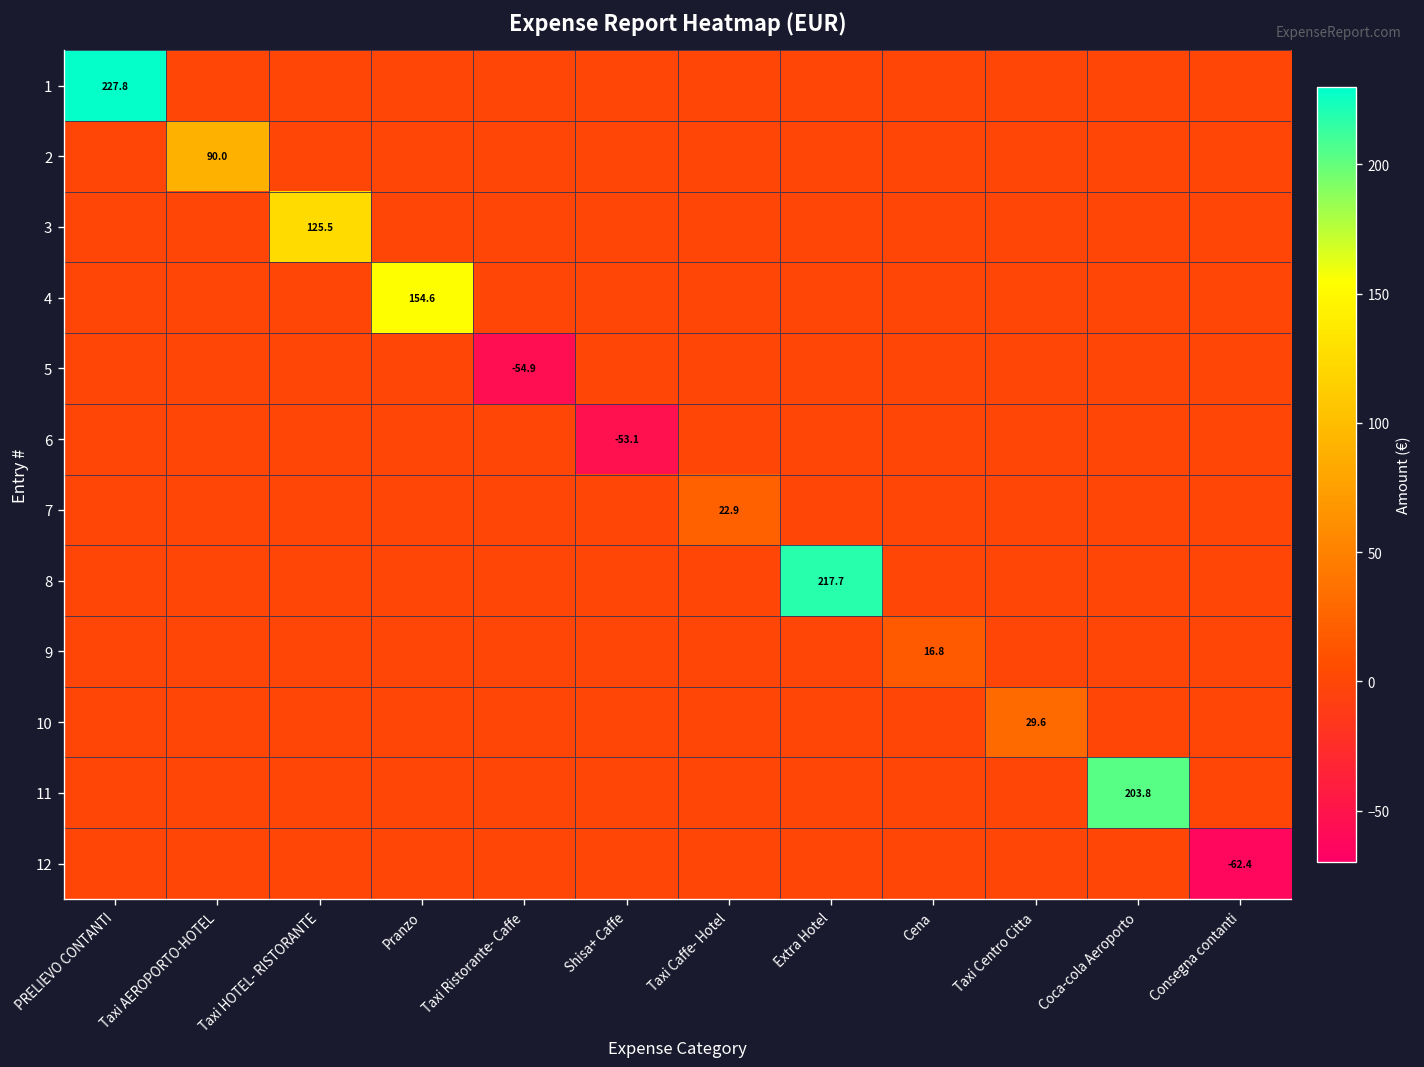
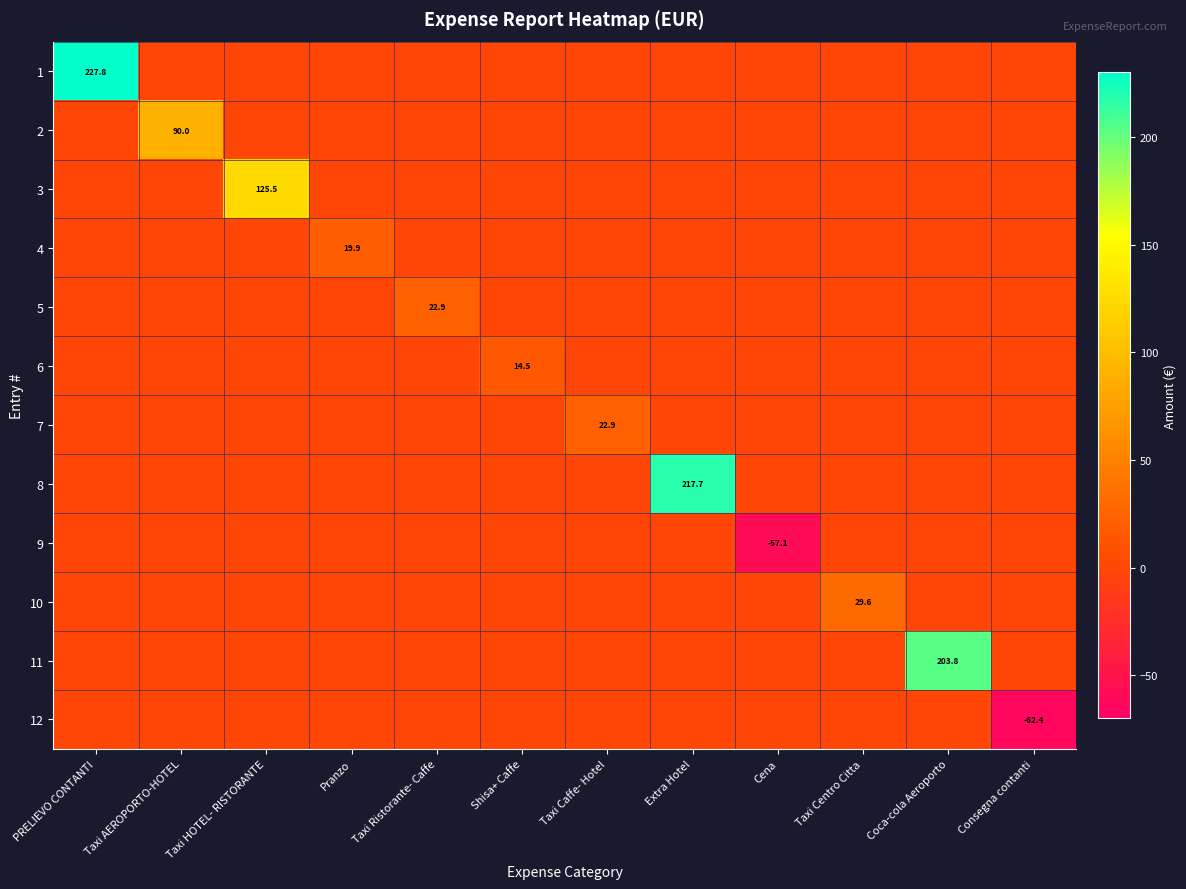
4, Pranzo: 154.6 -> 19.9
5, Taxi Ristorante- Caffe: -54.9 -> 22.9
6, Shisa+ Caffe: -53.1 -> 14.5
9, Cena: 16.8 -> -57.1
